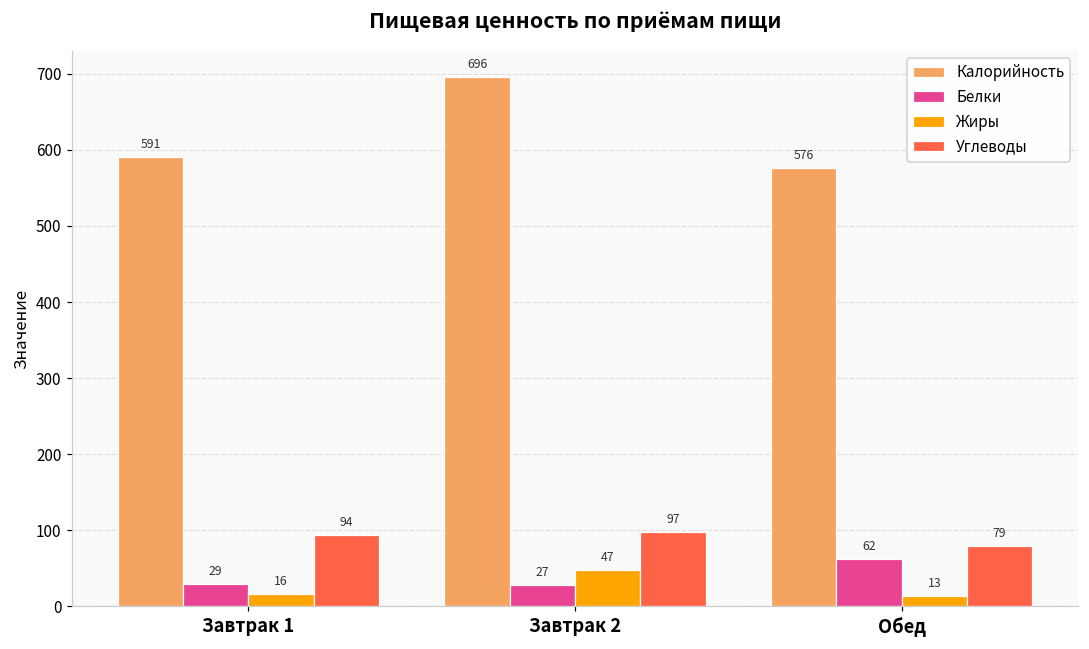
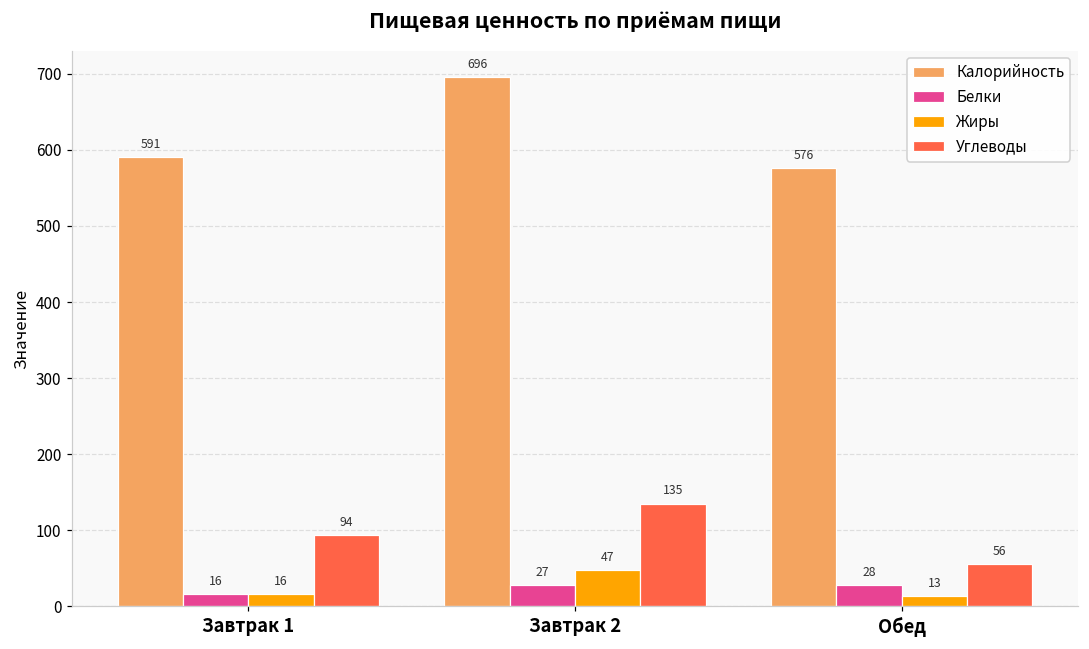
Белки, Завтрак 1: 29 -> 16
Углеводы, Завтрак 2: 97 -> 135
Белки, Обед: 62 -> 28
Углеводы, Обед: 79 -> 56
